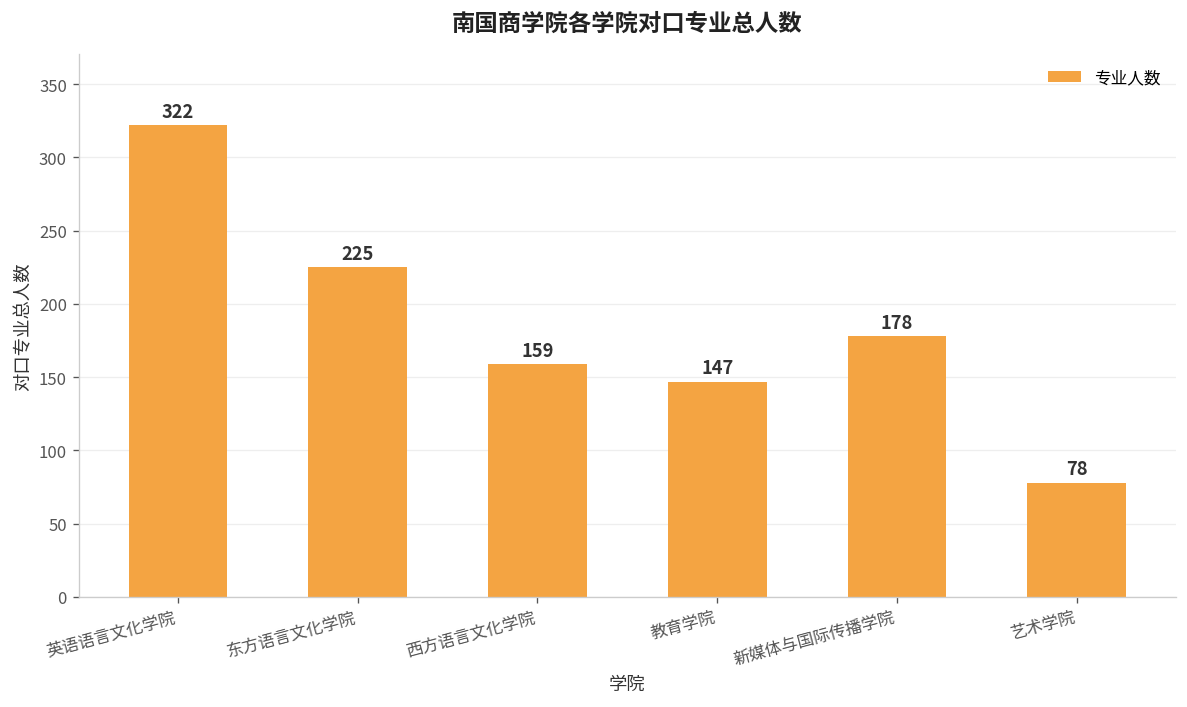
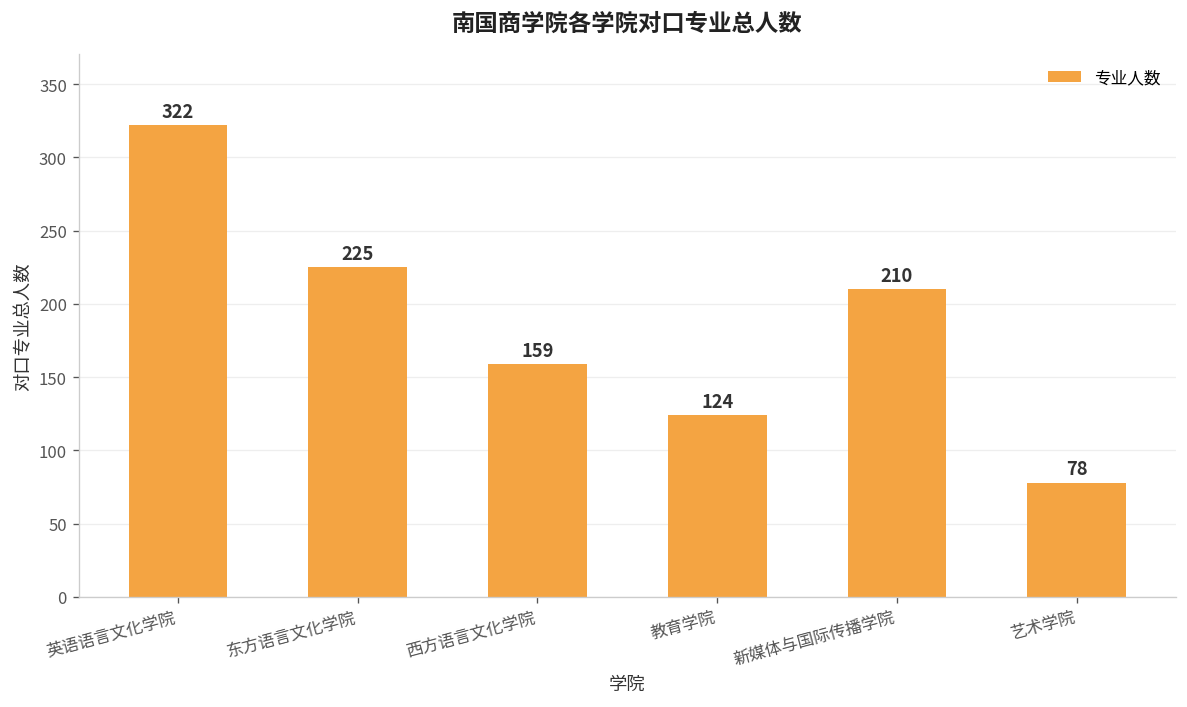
教育学院: 147 -> 124
新媒体与国际传播学院: 178 -> 210
